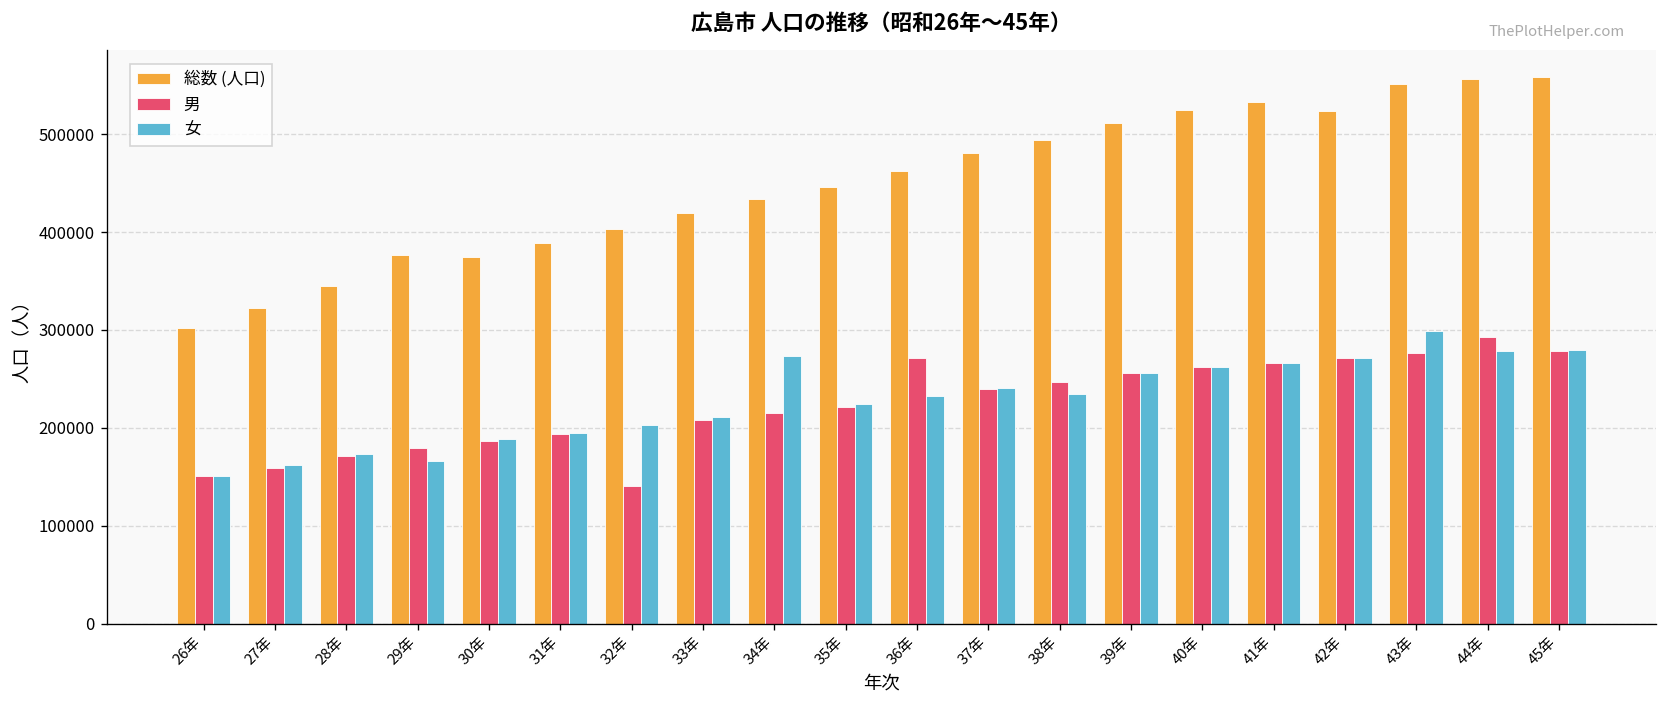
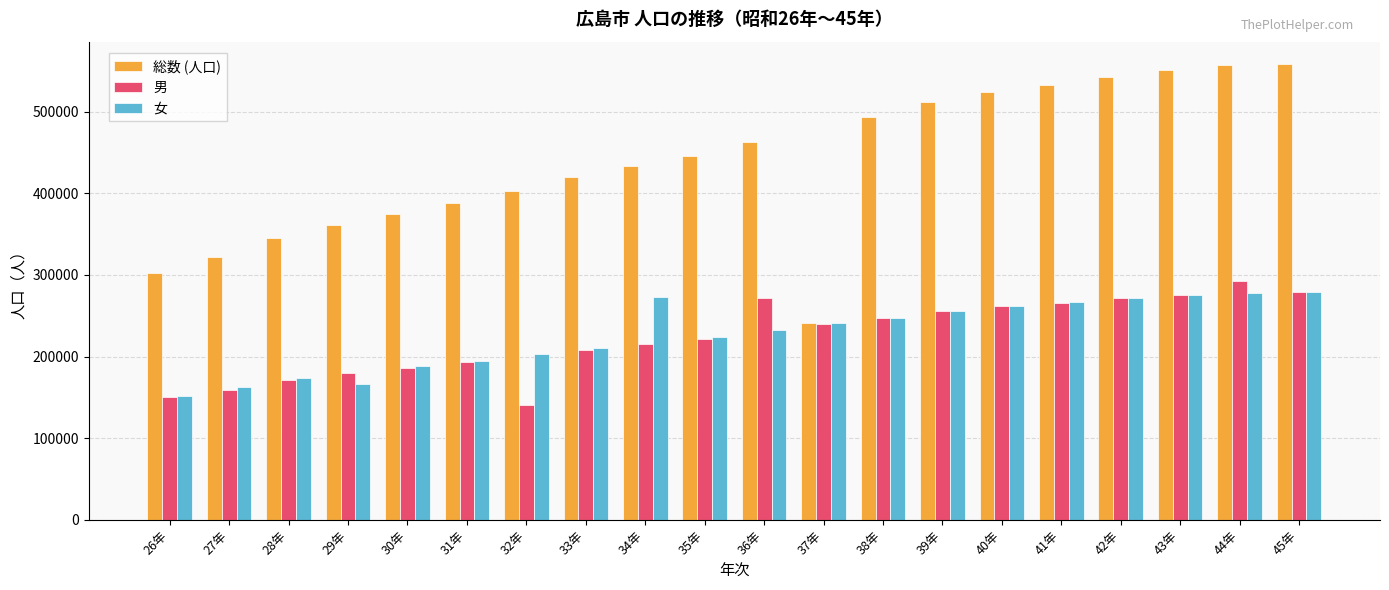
総数 (人口), 29年: 380000 -> 360000
総数 (人口), 37年: 480000 -> 240000
女, 38年: 240000 -> 250000
総数 (人口), 42年: 520000 -> 540000
女, 43年: 300000 -> 280000
